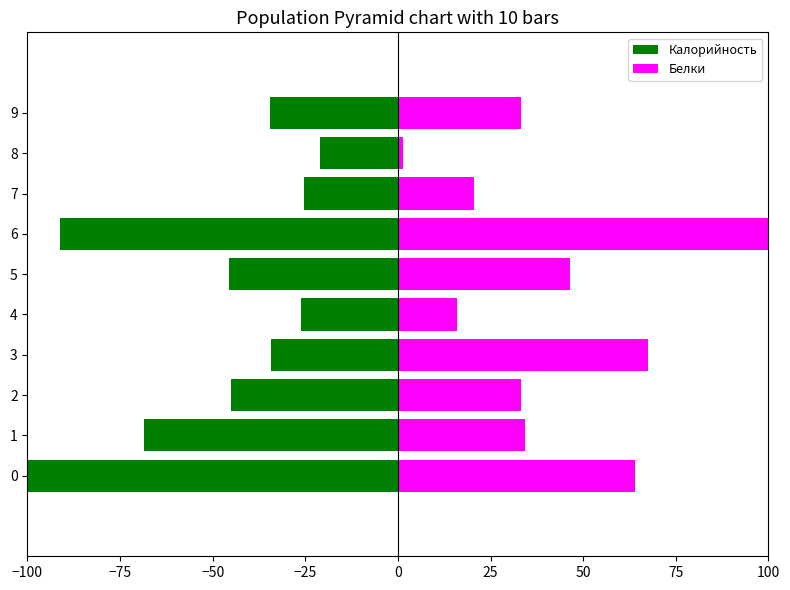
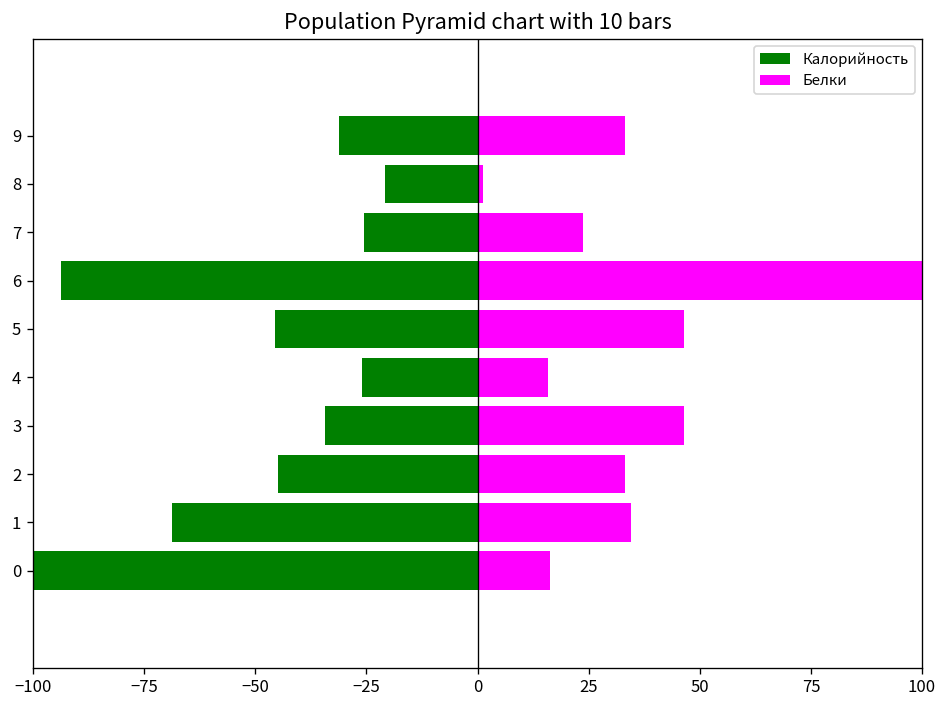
Калорийность, 9: -34 -> -31
Белки, 7: 21 -> 24
Калорийность, 6: -91 -> -94
Белки, 3: 68 -> 46
Белки, 0: 64 -> 16
